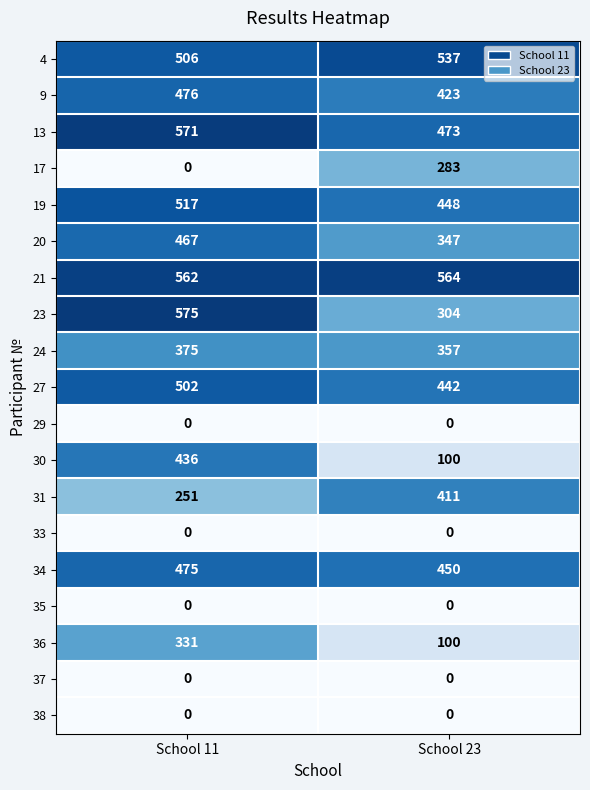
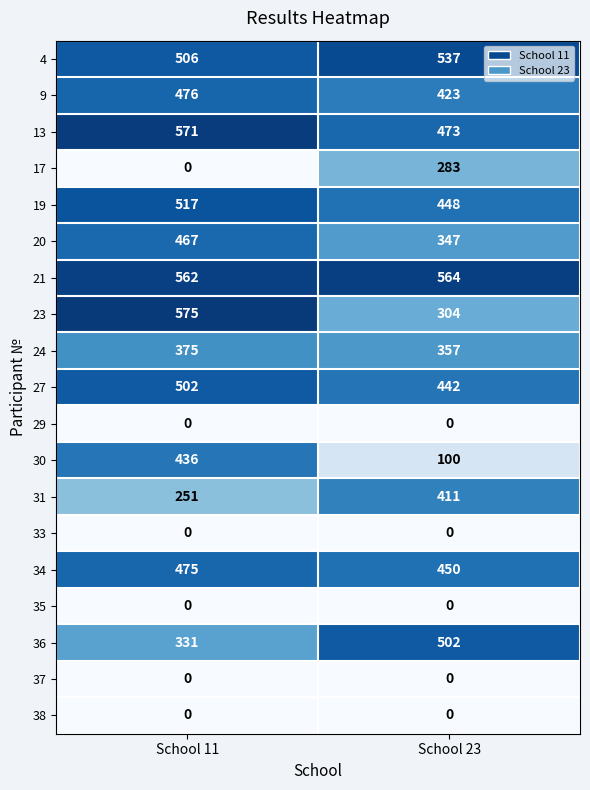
36, School 23: 100 -> 502
